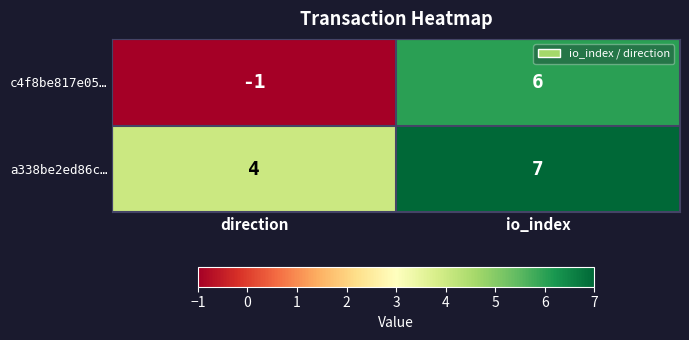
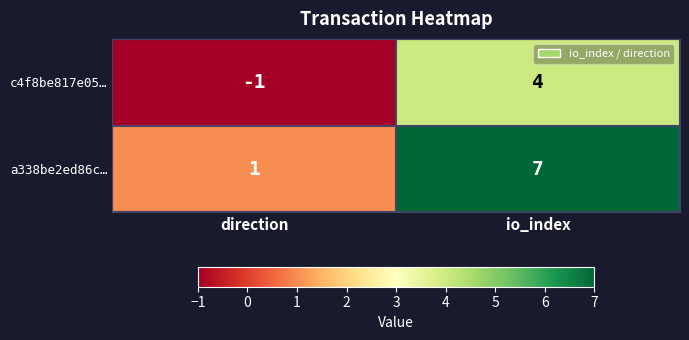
c4f8be817e05…, io_index: 6 -> 4
a338be2ed86c…, direction: 4 -> 1
